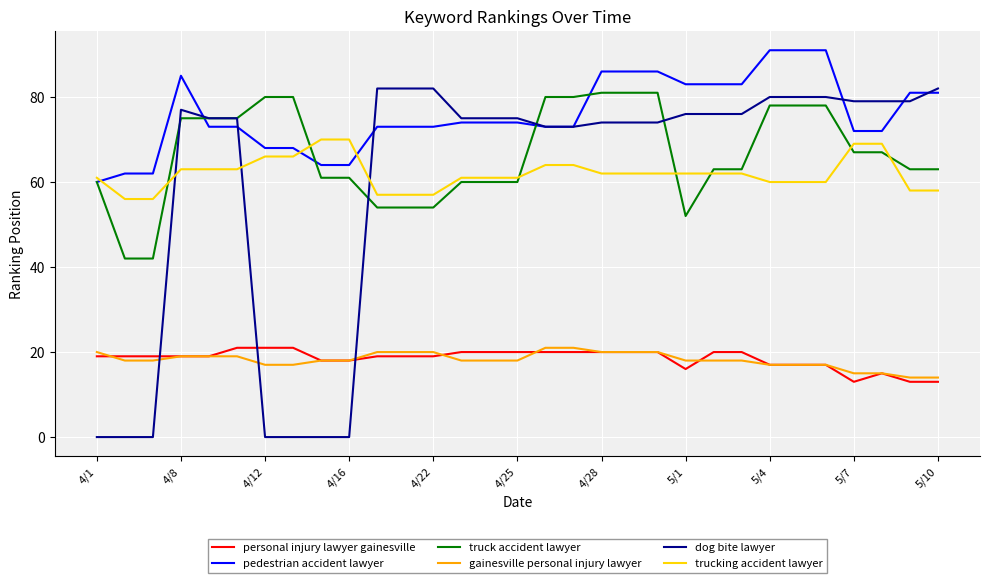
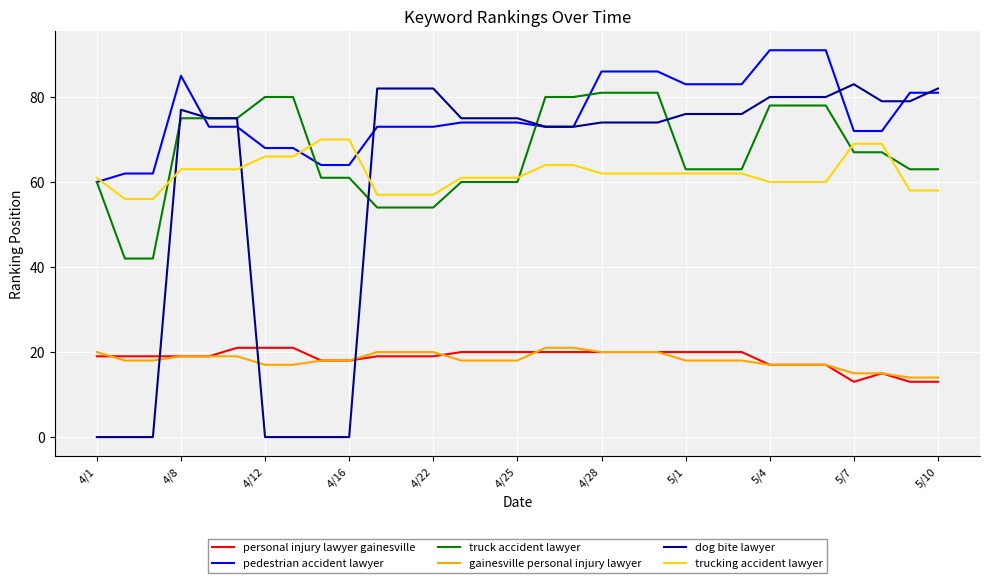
personal injury lawyer gainesville, 5/1: 16 -> 20
truck accident lawyer, 5/1: 52 -> 63
dog bite lawyer, 5/7: 79 -> 83
